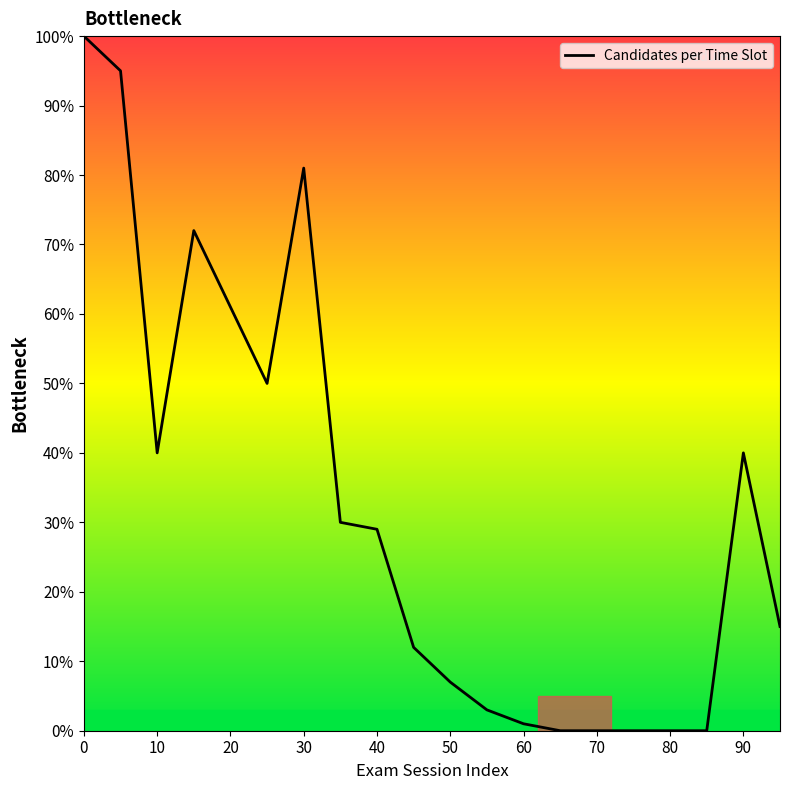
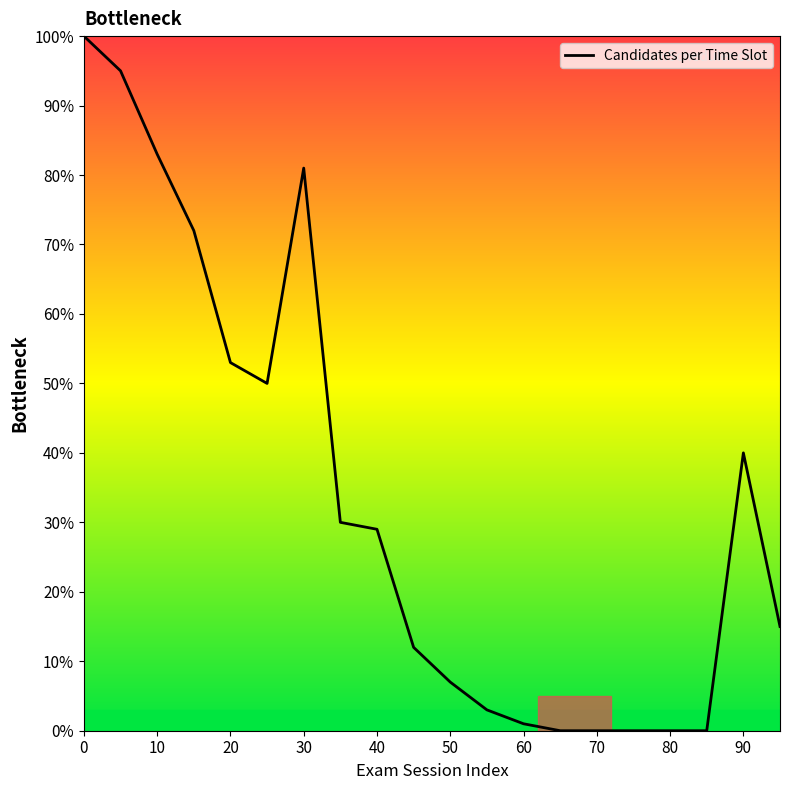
10: 40% -> 83%
20: 61% -> 53%
